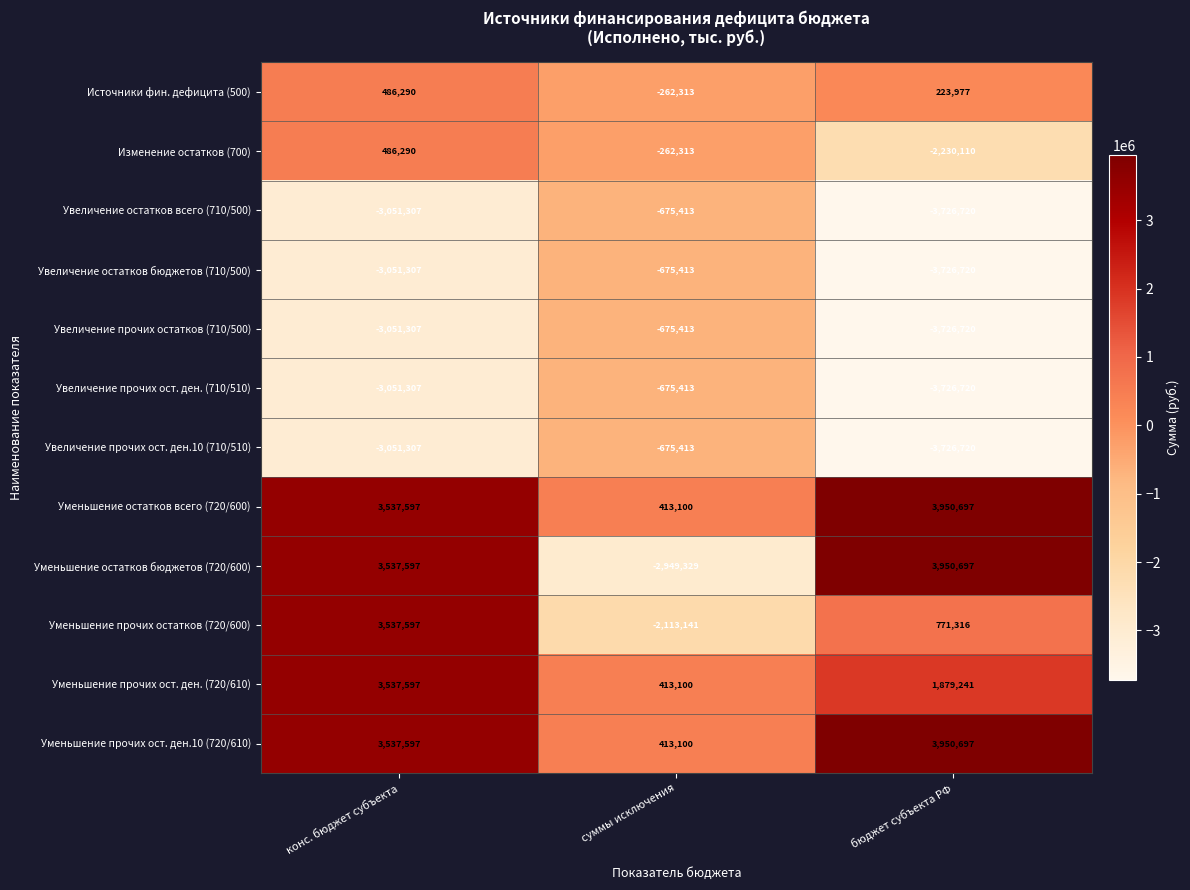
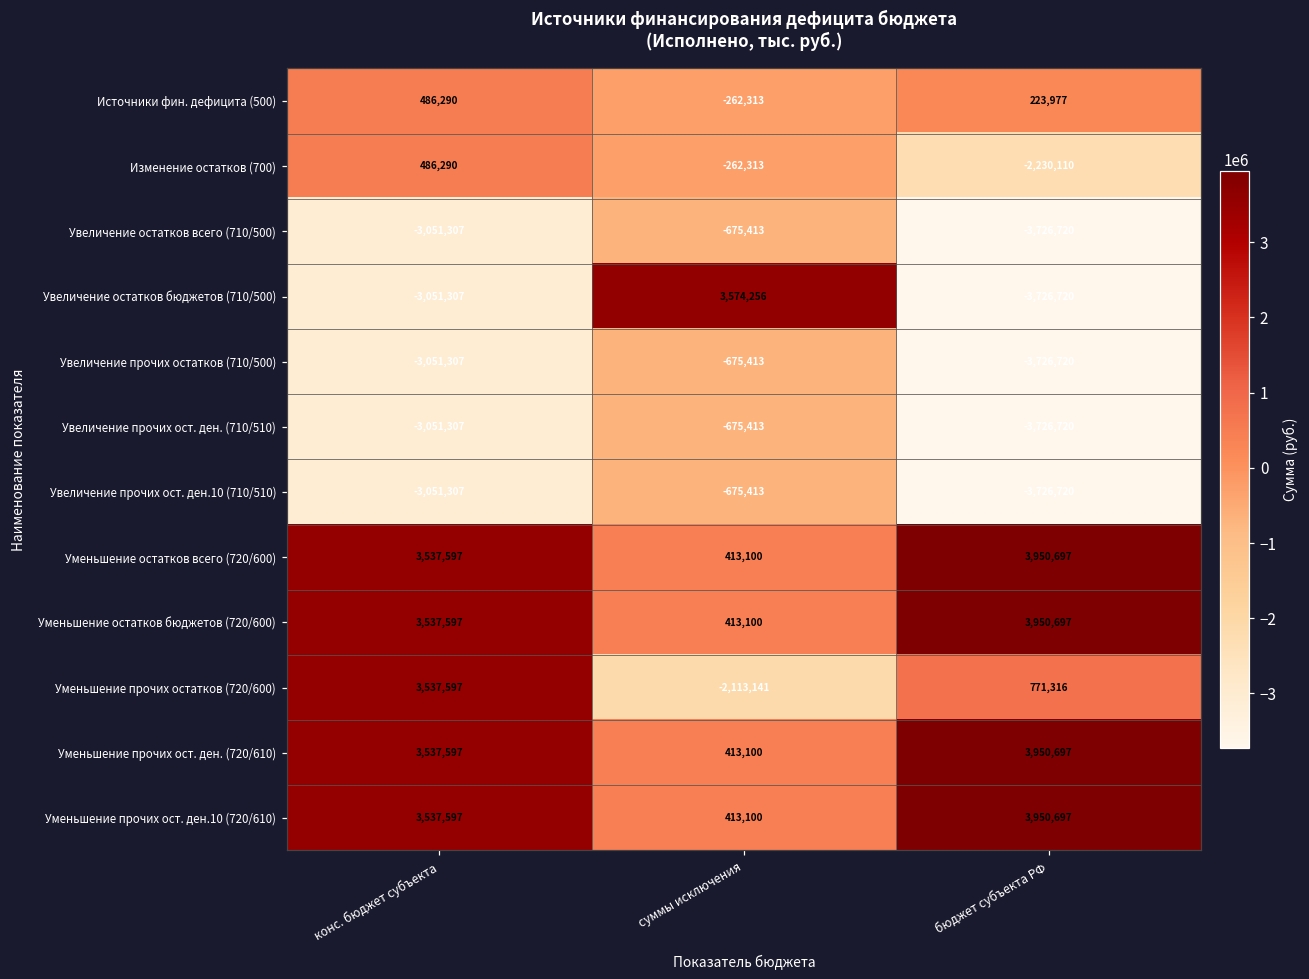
Увеличение остатков бюджетов (710/500), суммы исключения: -675,413 -> 3,574,256
Уменьшение остатков бюджетов (720/600), суммы исключения: -2,949,329 -> 413,100
Уменьшение прочих ост. ден. (720/610), бюджет субъекта РФ: 1,879,241 -> 3,950,697
